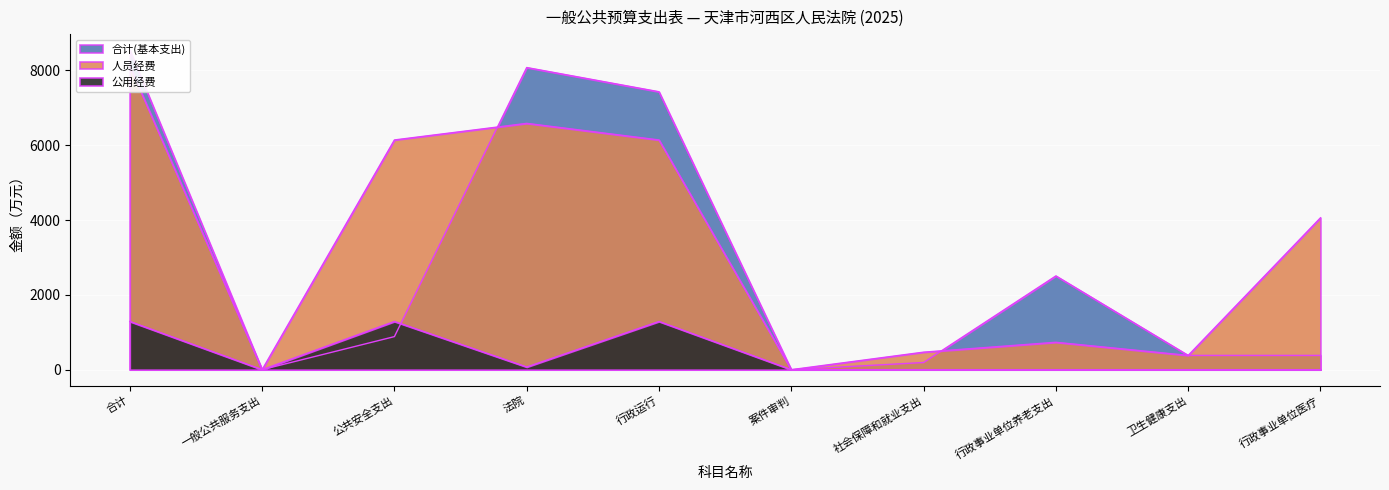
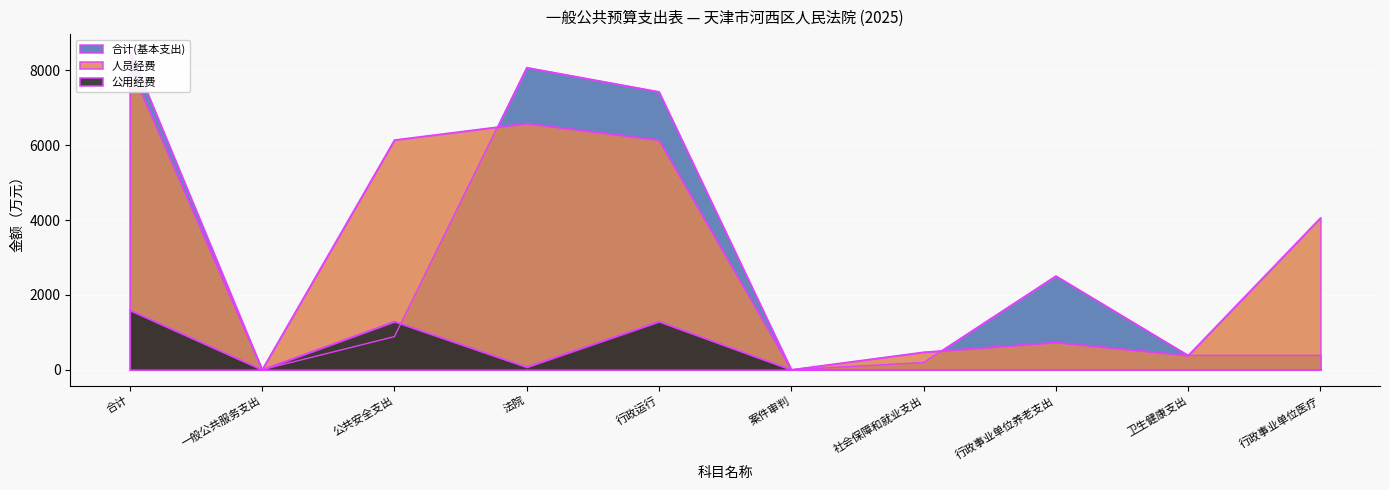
公用经费, 合计: 1300 -> 1600
